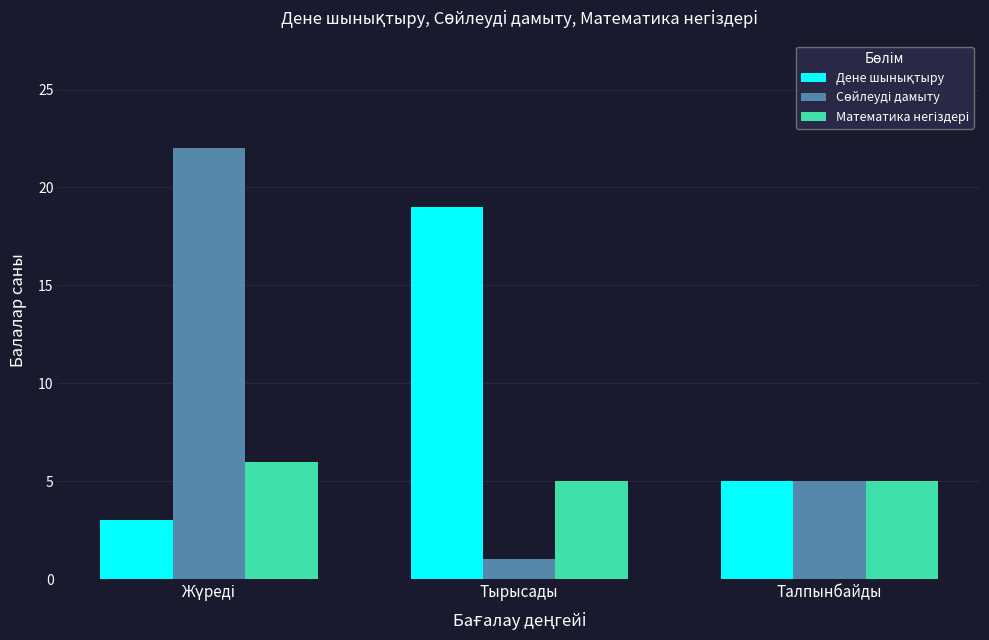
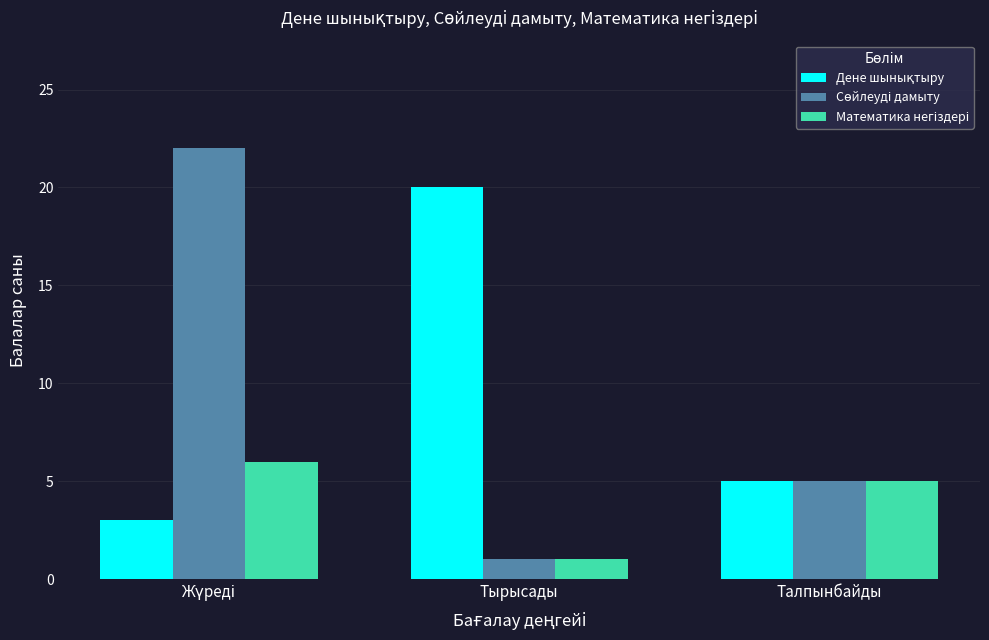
Дене шынықтыру, Тырысады: 19 -> 20
Математика негіздері, Тырысады: 5 -> 1
